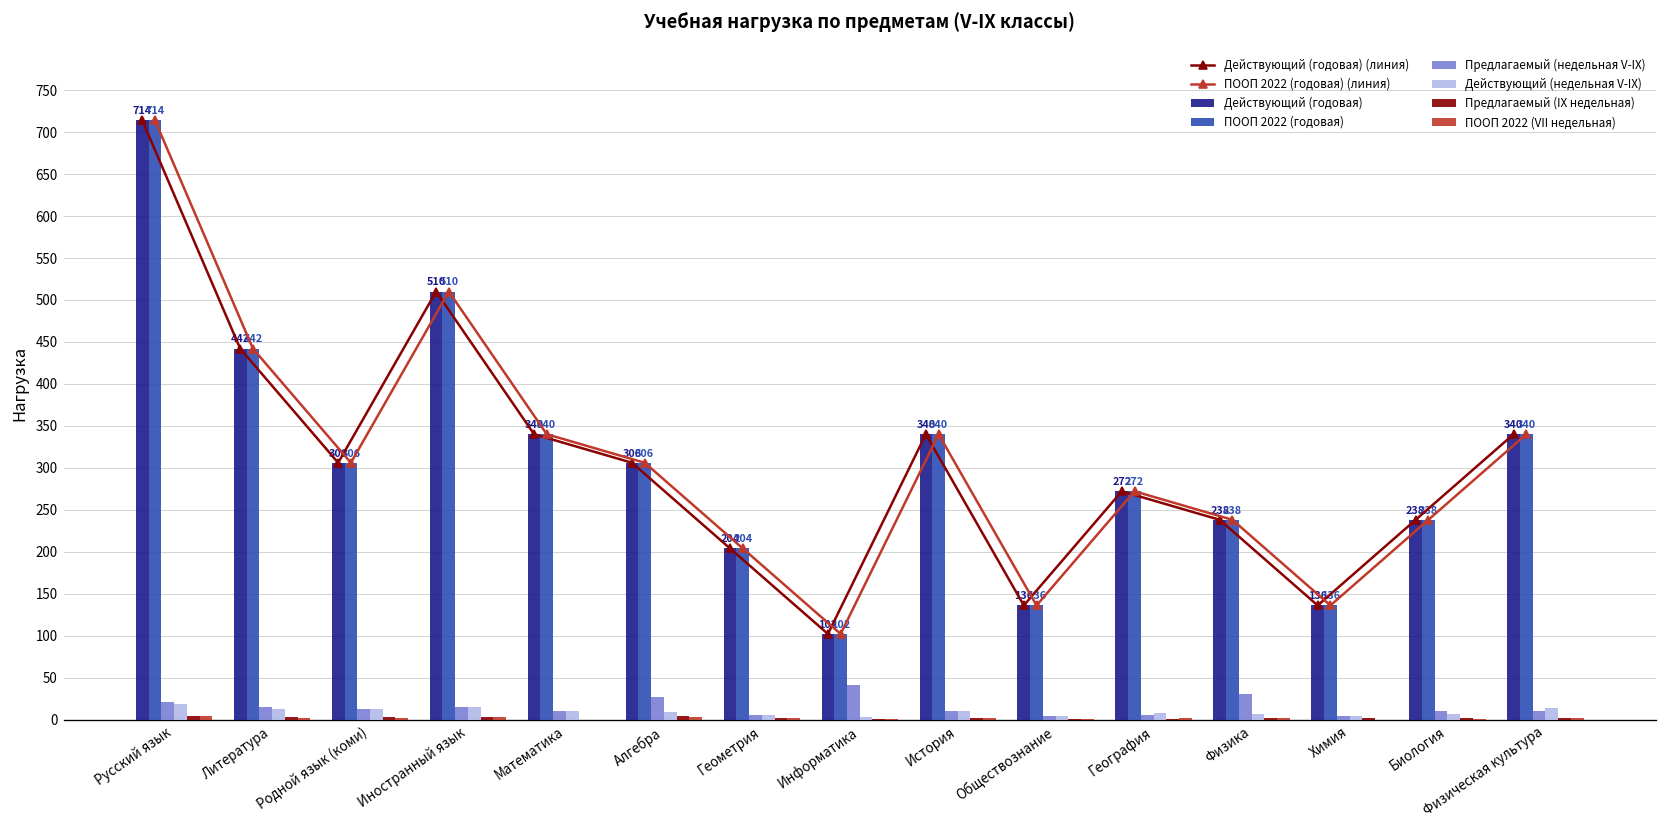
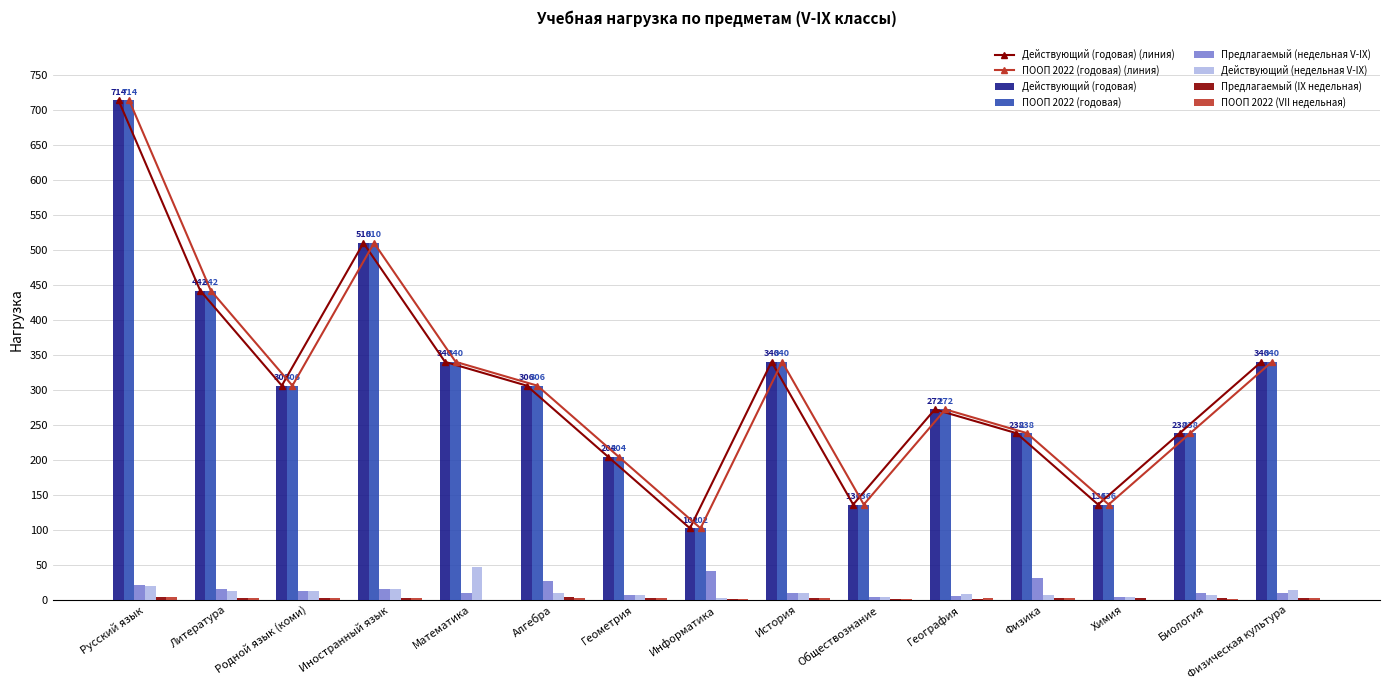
Действующий (недельная V-IX), Математика: 10 -> 50
